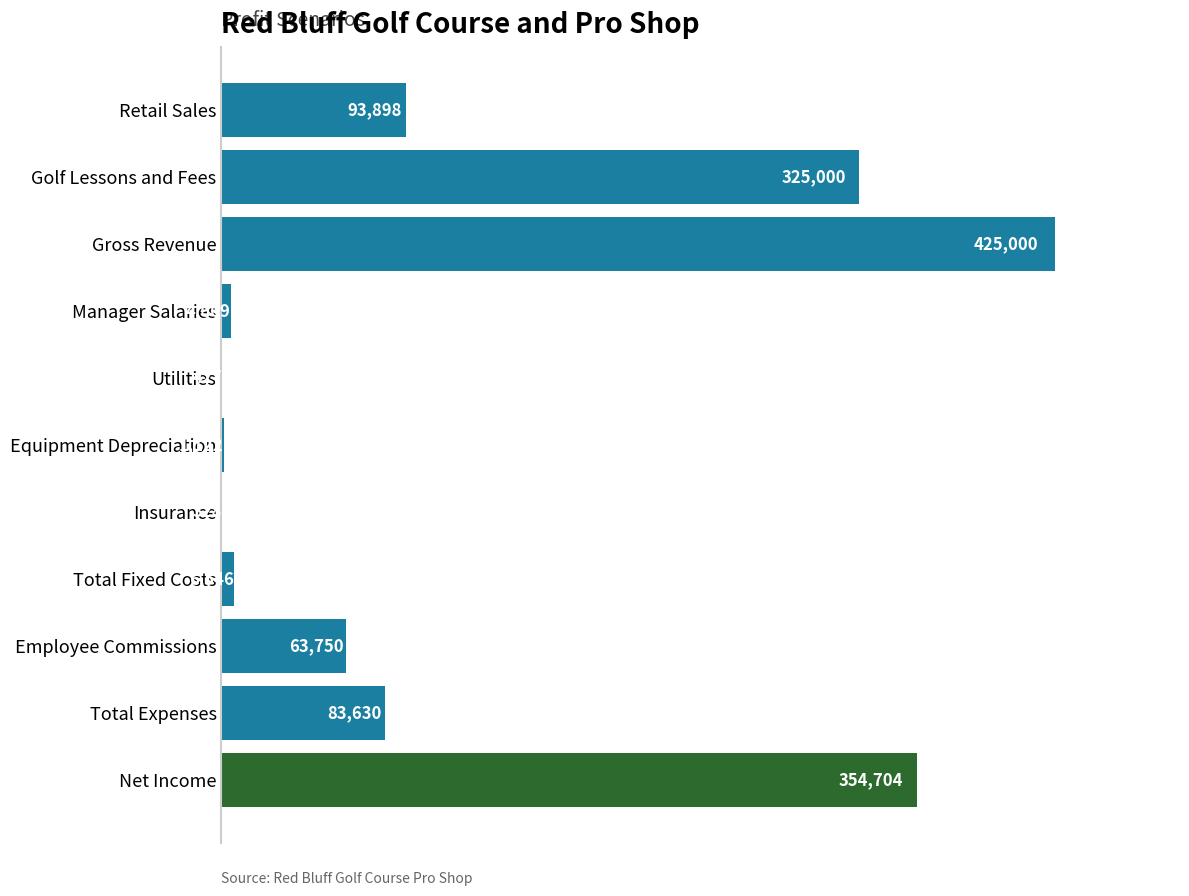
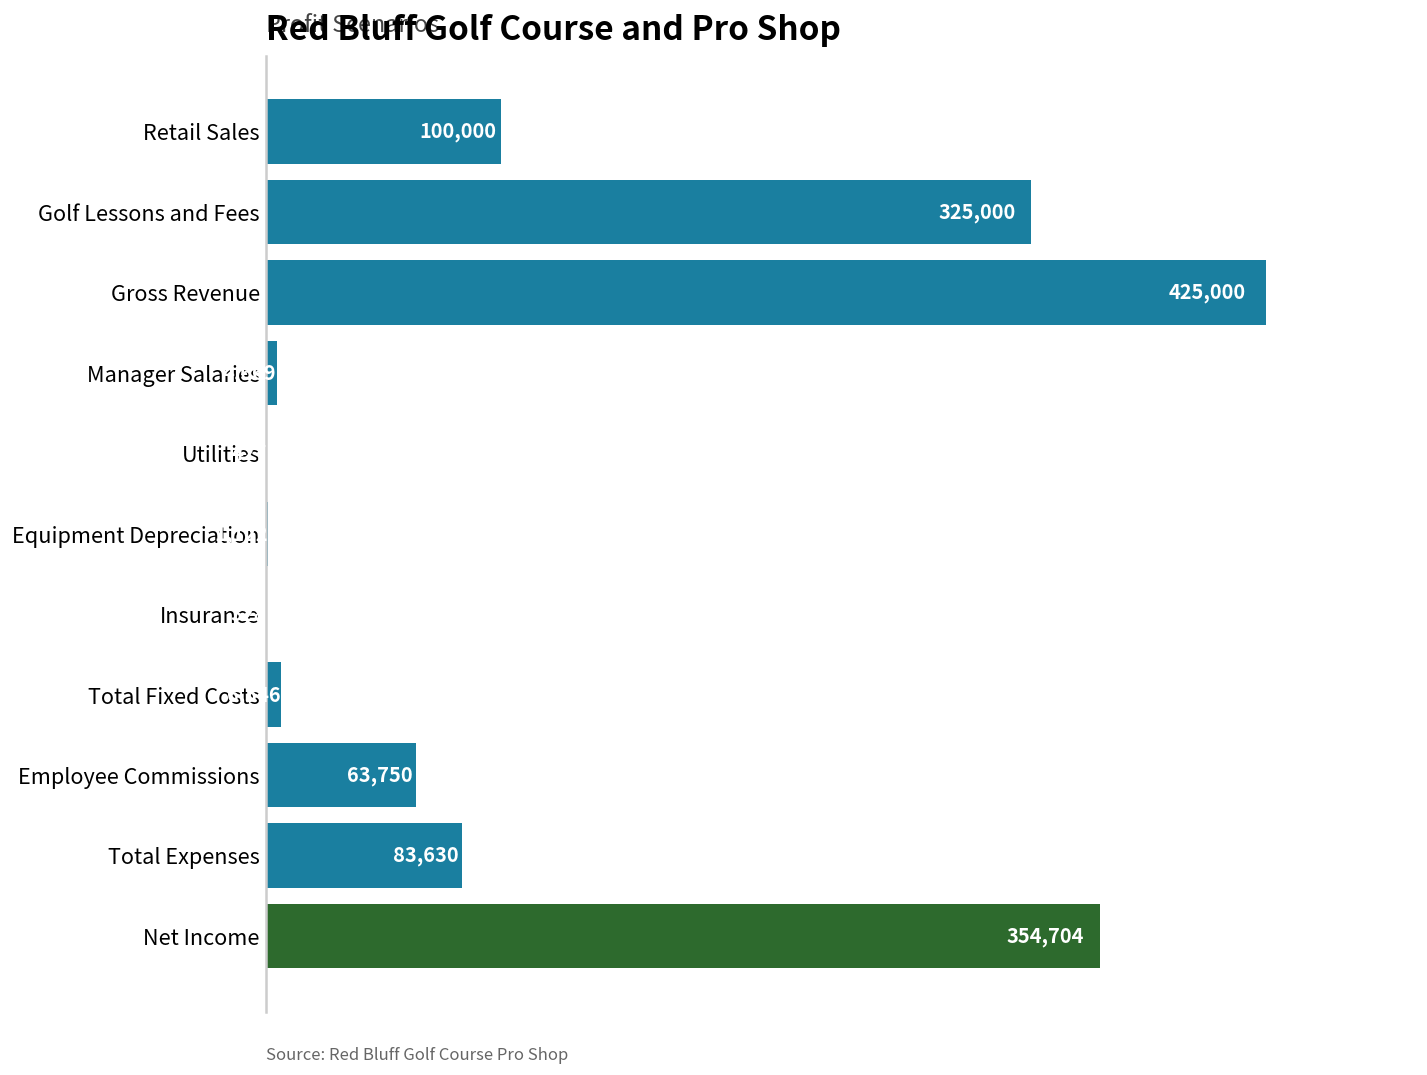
Retail Sales: 93,898 -> 100,000
